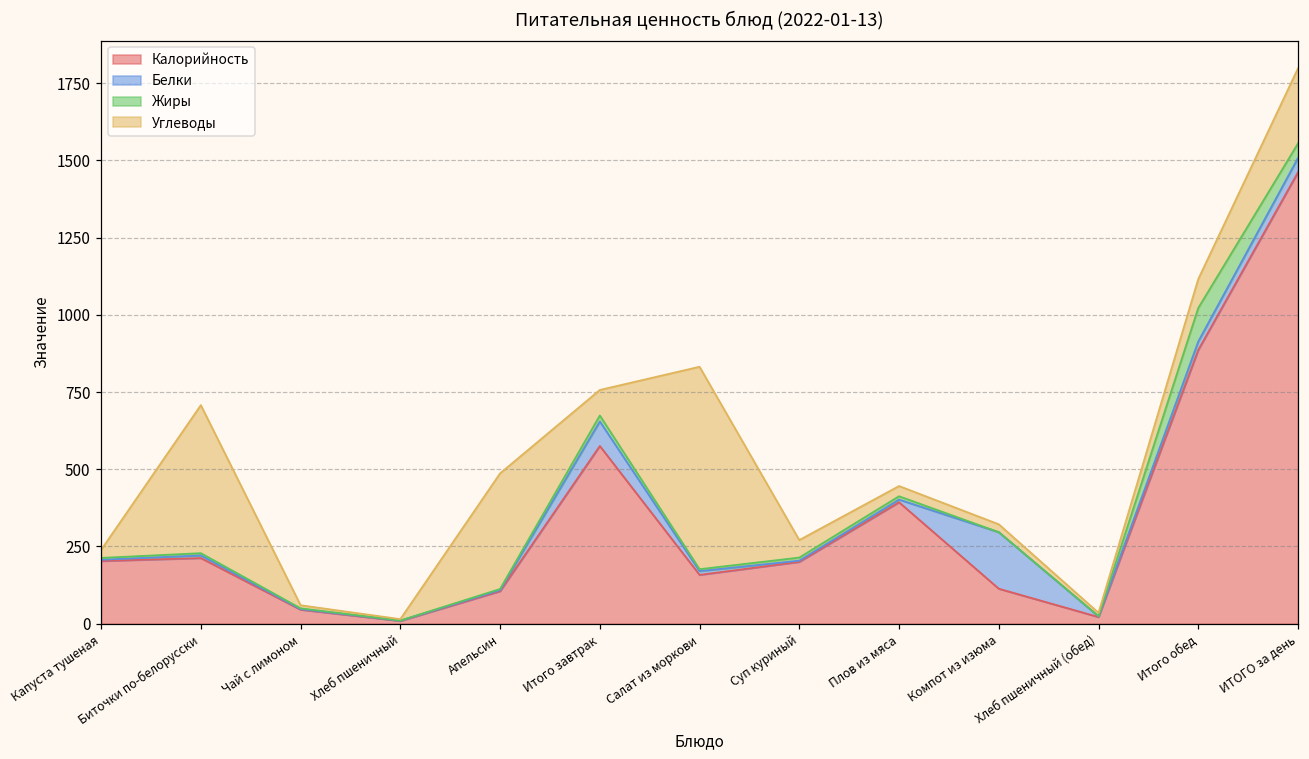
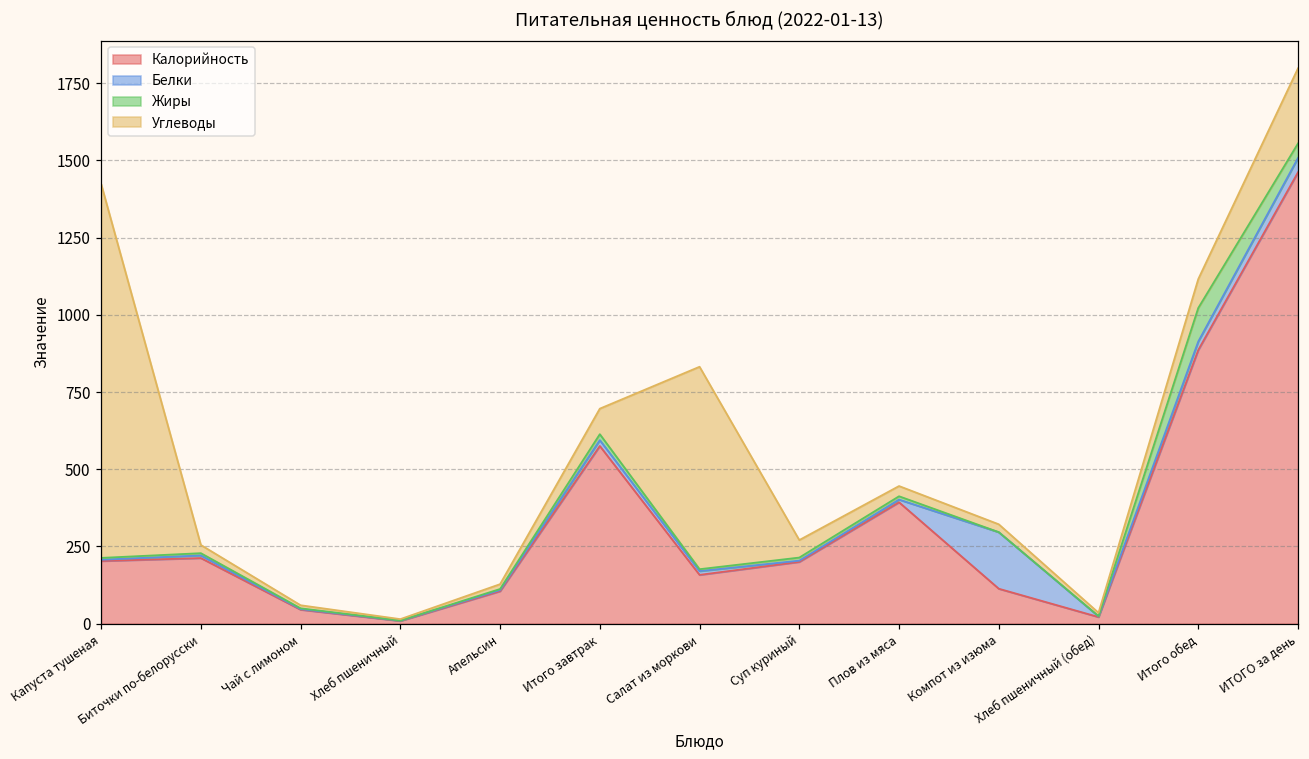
Углеводы, Капуста тушеная: 30 -> 1210
Углеводы, Биточки по-белорусски: 480 -> 30
Углеводы, Апельсин: 370 -> 20
Белки, Итого завтрак: 80 -> 20
